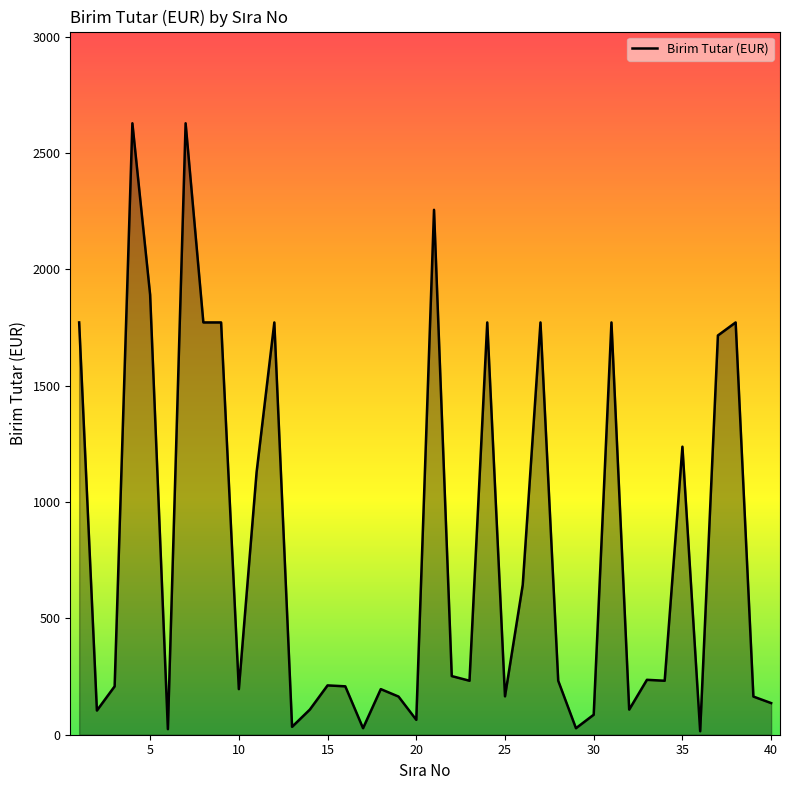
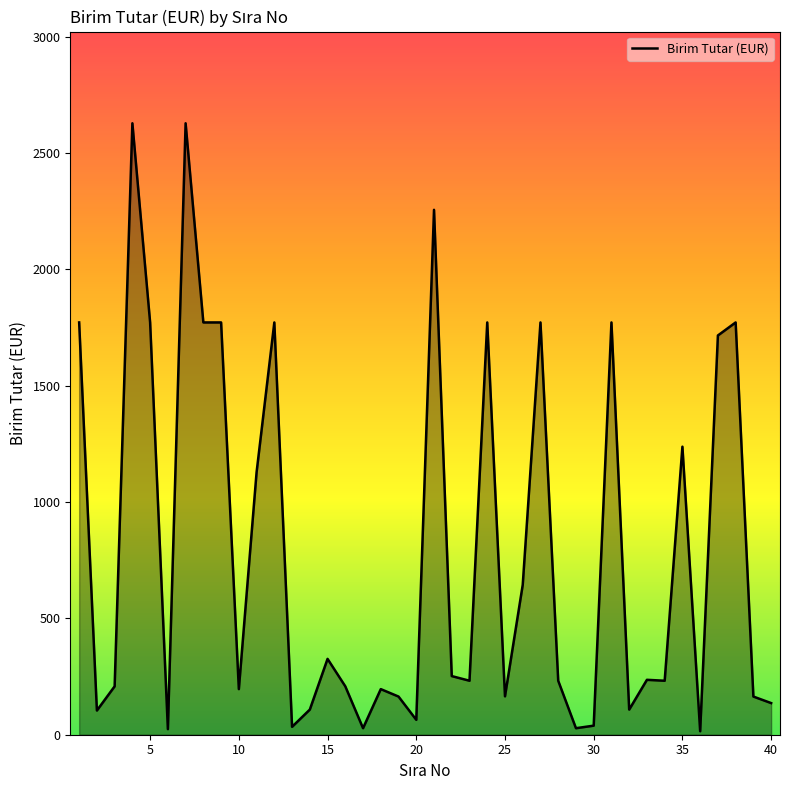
5: 1890 -> 1770
15: 210 -> 330
30: 90 -> 40
